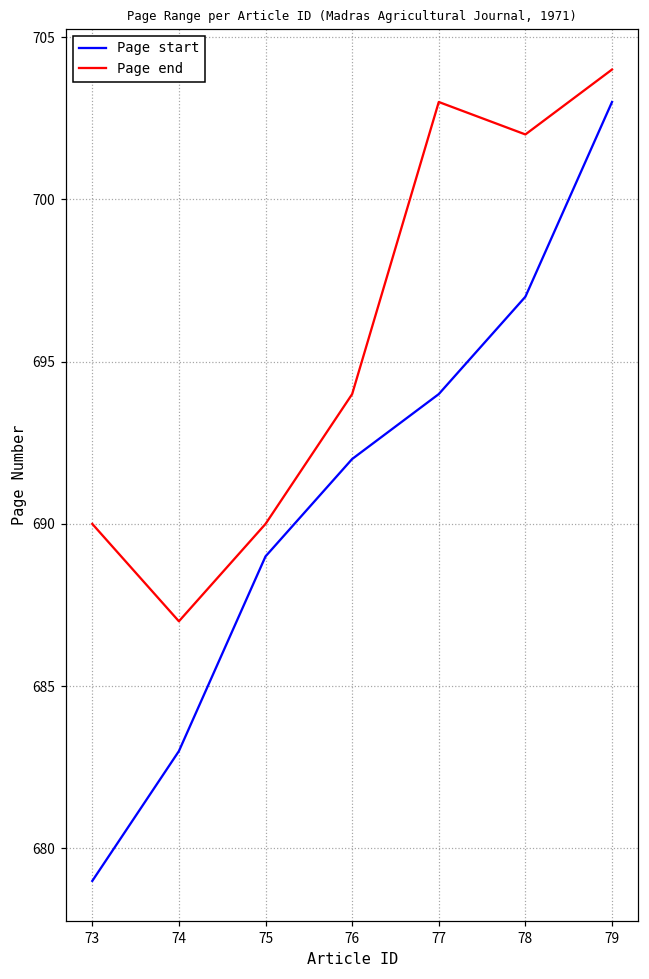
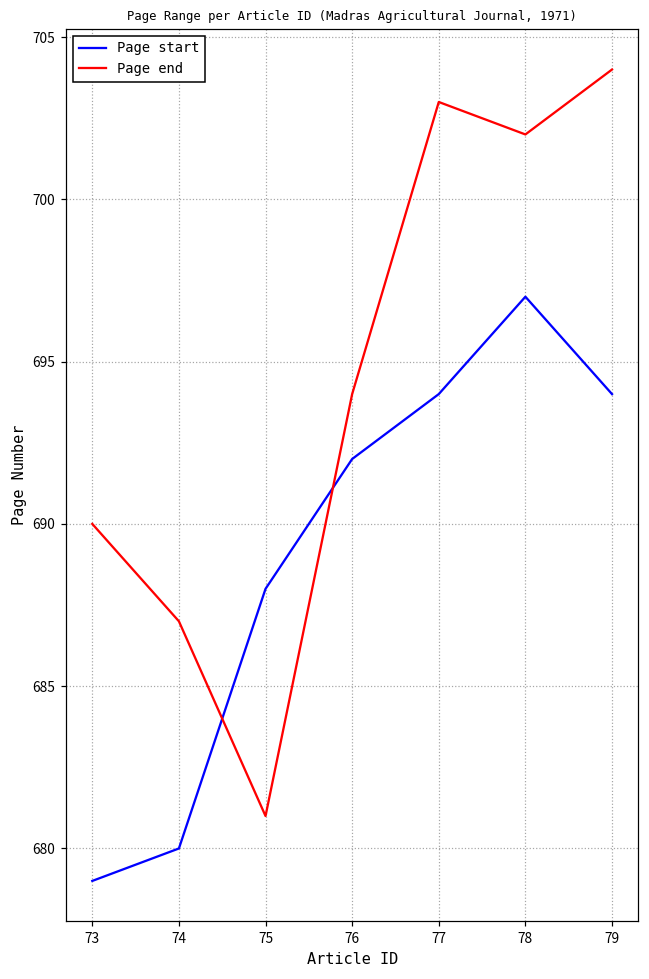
Page start, 74: 683 -> 680
Page start, 75: 689 -> 688
Page end, 75: 690 -> 681
Page start, 79: 703 -> 694
